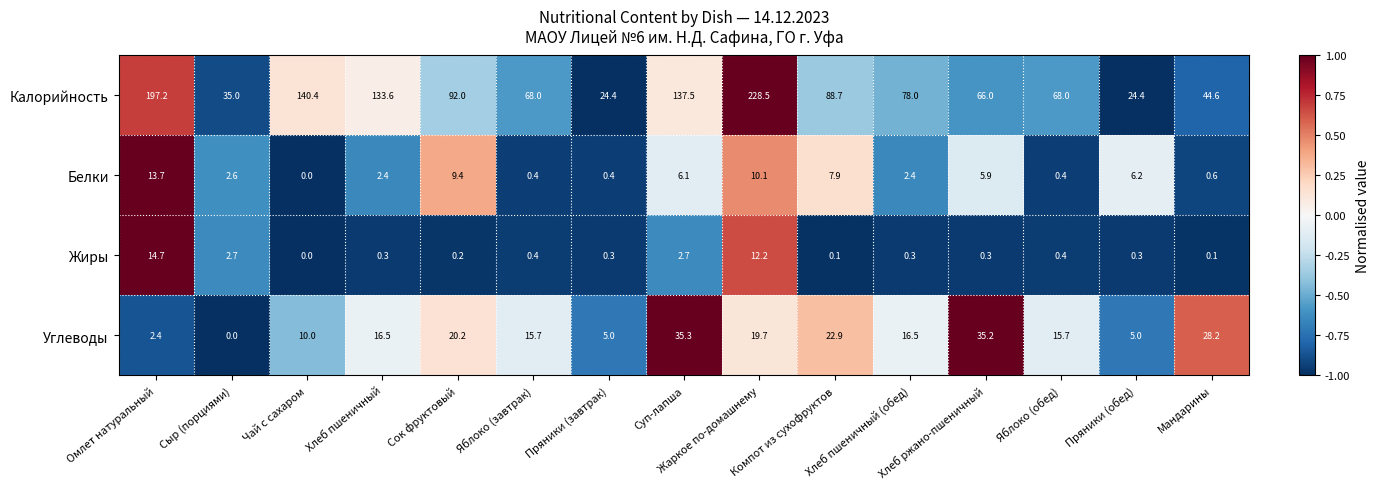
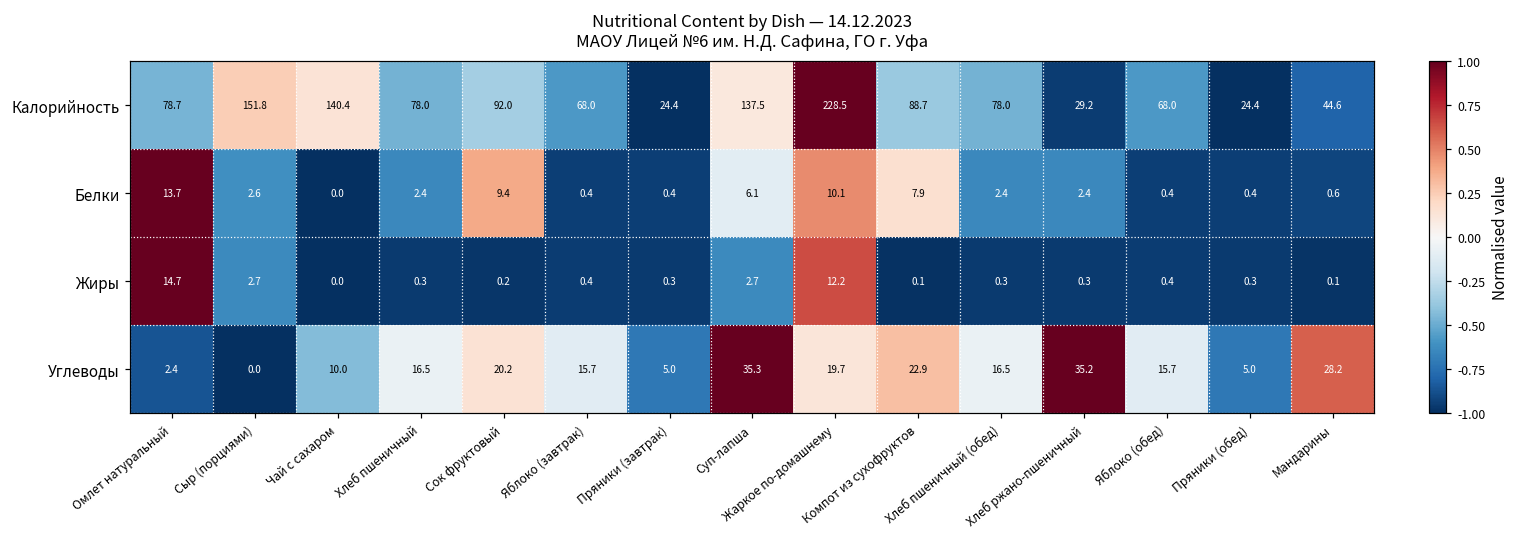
Калорийность, Омлет натуральный: 197.2 -> 78.7
Калорийность, Сыр (порциями): 35.0 -> 151.8
Калорийность, Хлеб пшеничный: 133.6 -> 78.0
Калорийность, Хлеб ржано-пшеничный: 66.0 -> 29.2
Белки, Хлеб ржано-пшеничный: 5.9 -> 2.4
Белки, Пряники (обед): 6.2 -> 0.4
